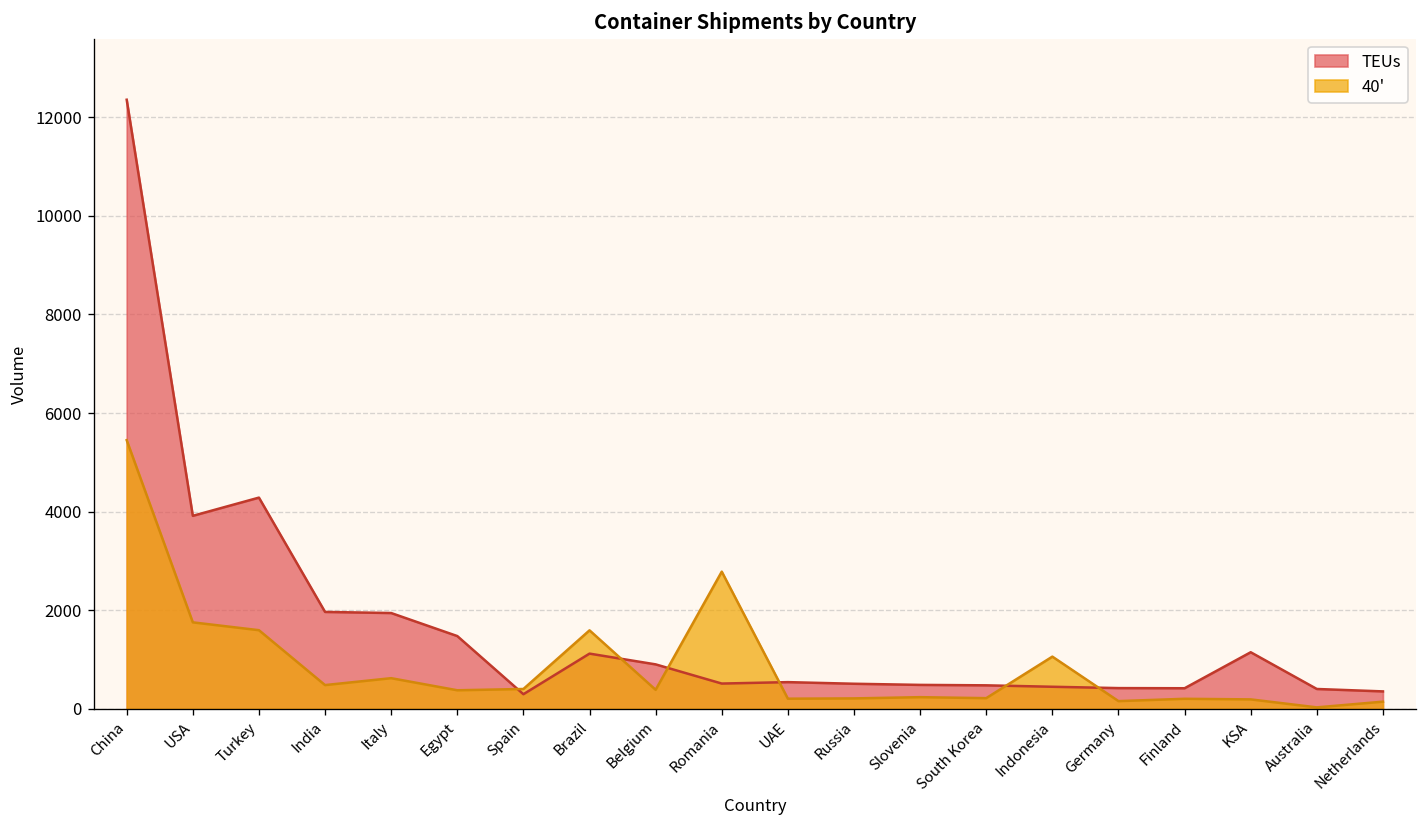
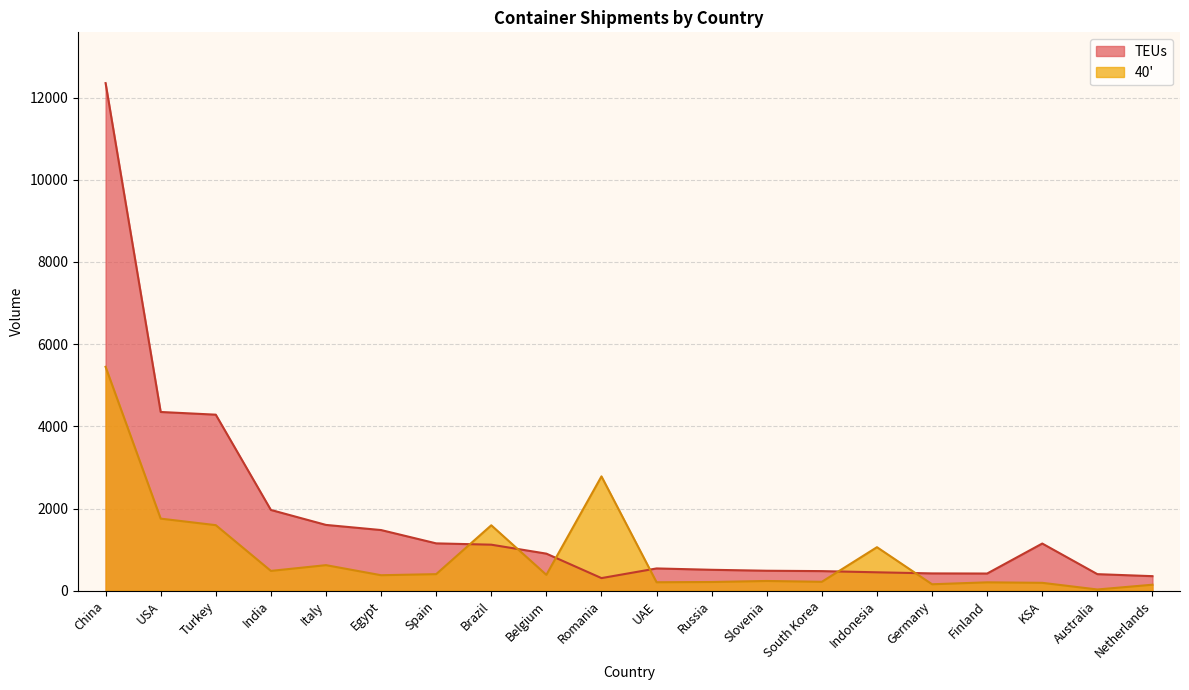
TEUs, USA: 3900 -> 4400
TEUs, Italy: 1900 -> 1600
TEUs, Spain: 300 -> 1200
TEUs, Romania: 500 -> 300
